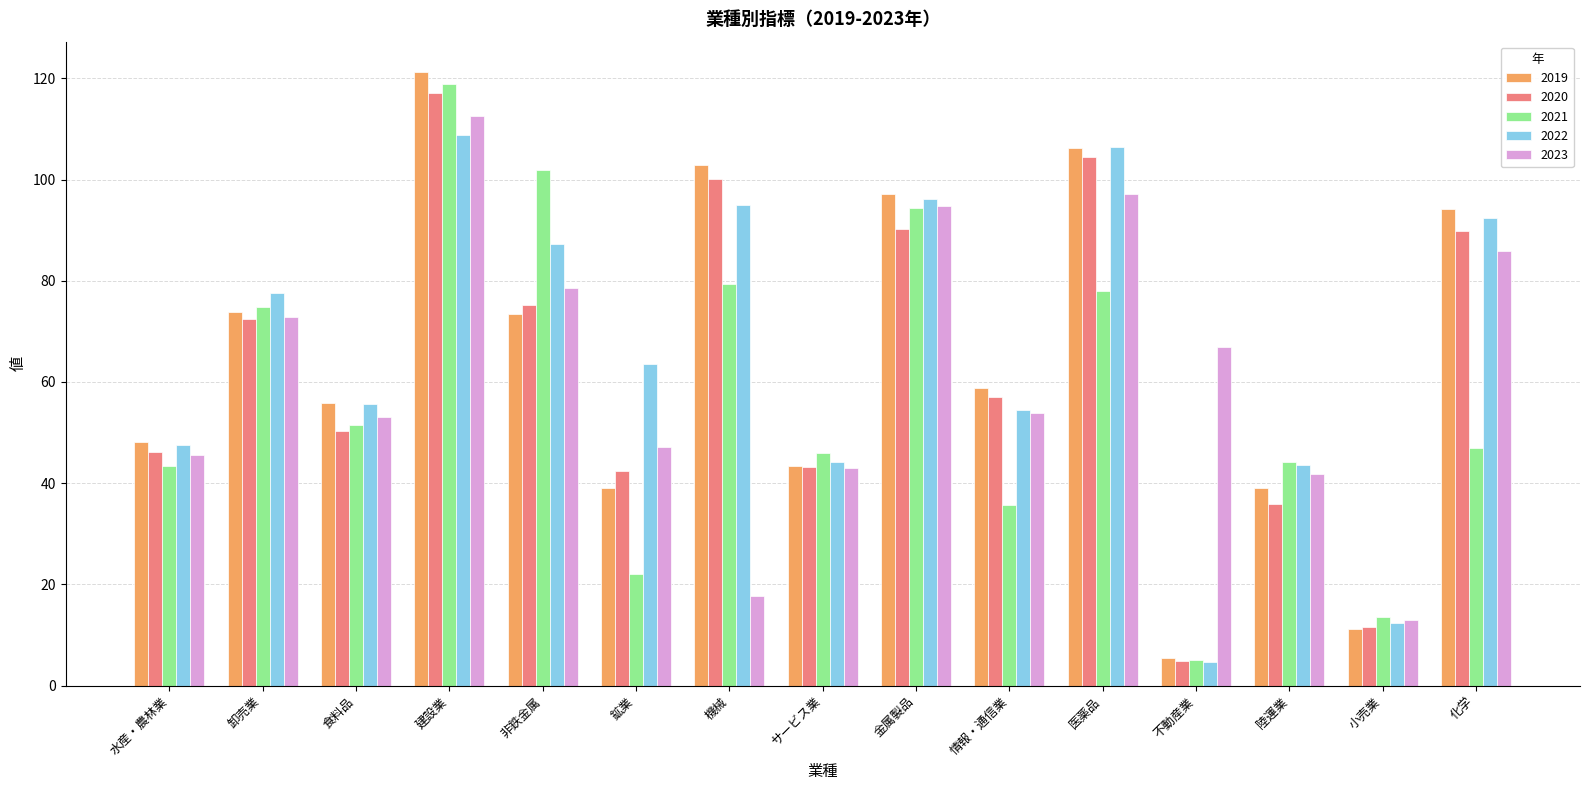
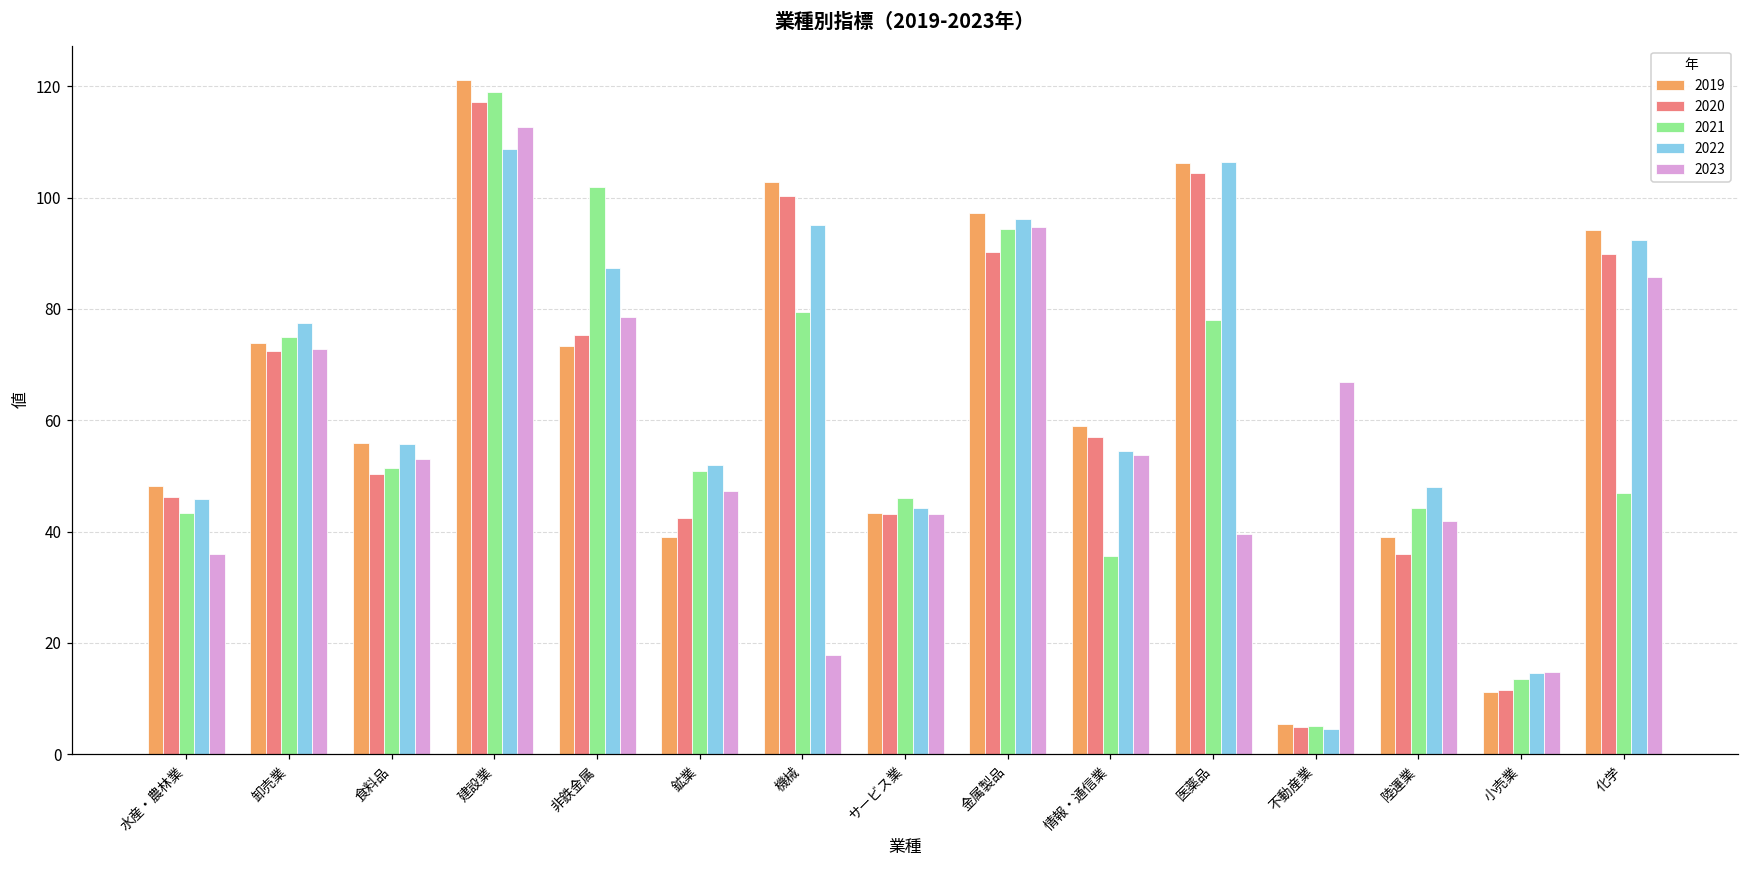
2022, 水産・農林業: 48 -> 46
2023, 水産・農林業: 46 -> 36
2021, 鉱業: 22 -> 51
2022, 鉱業: 64 -> 52
2023, 医薬品: 97 -> 40
2022, 陸運業: 44 -> 48
2022, 小売業: 12 -> 15
2023, 小売業: 13 -> 15
